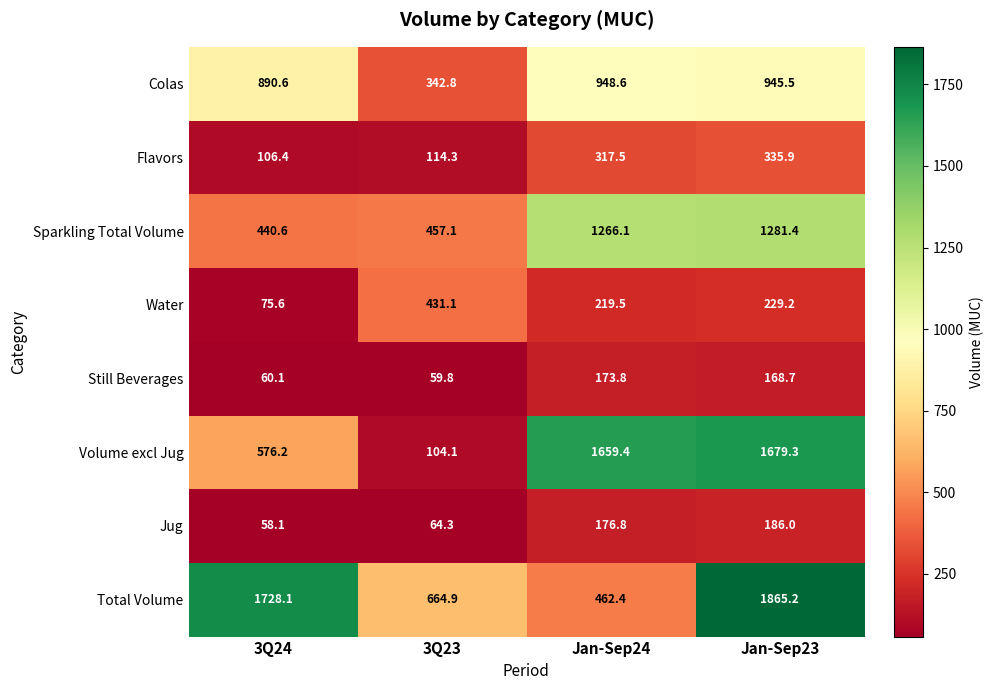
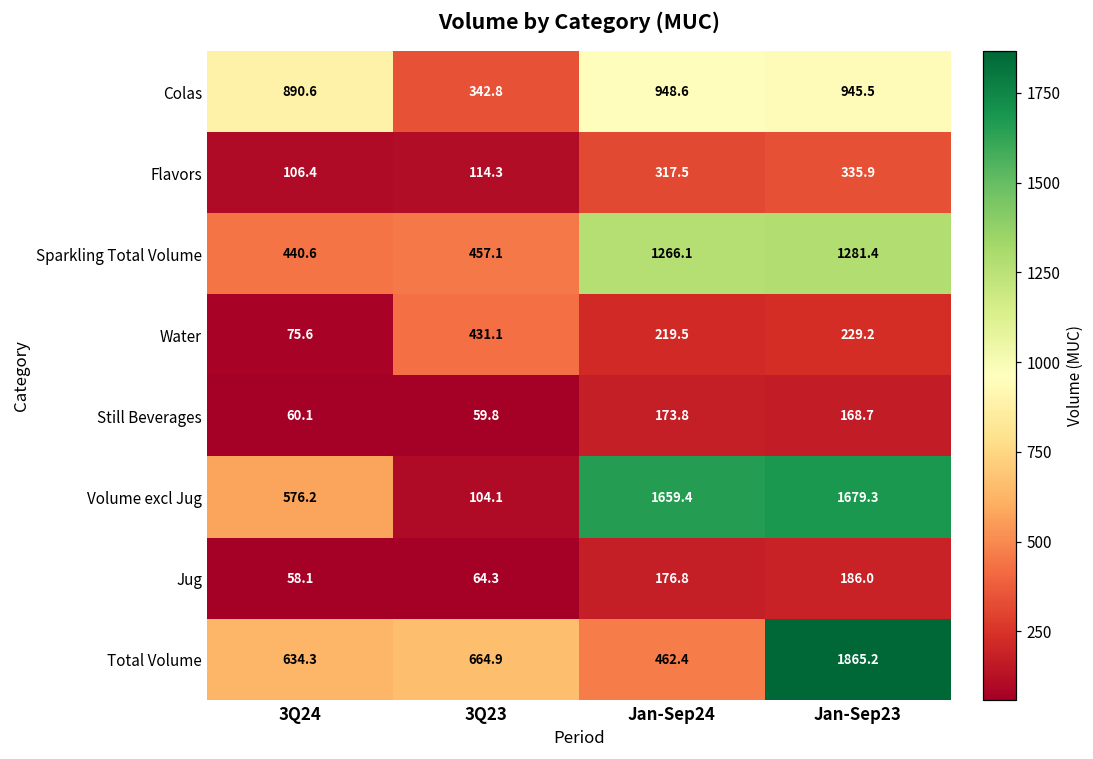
Total Volume, 3Q24: 1728.1 -> 634.3
